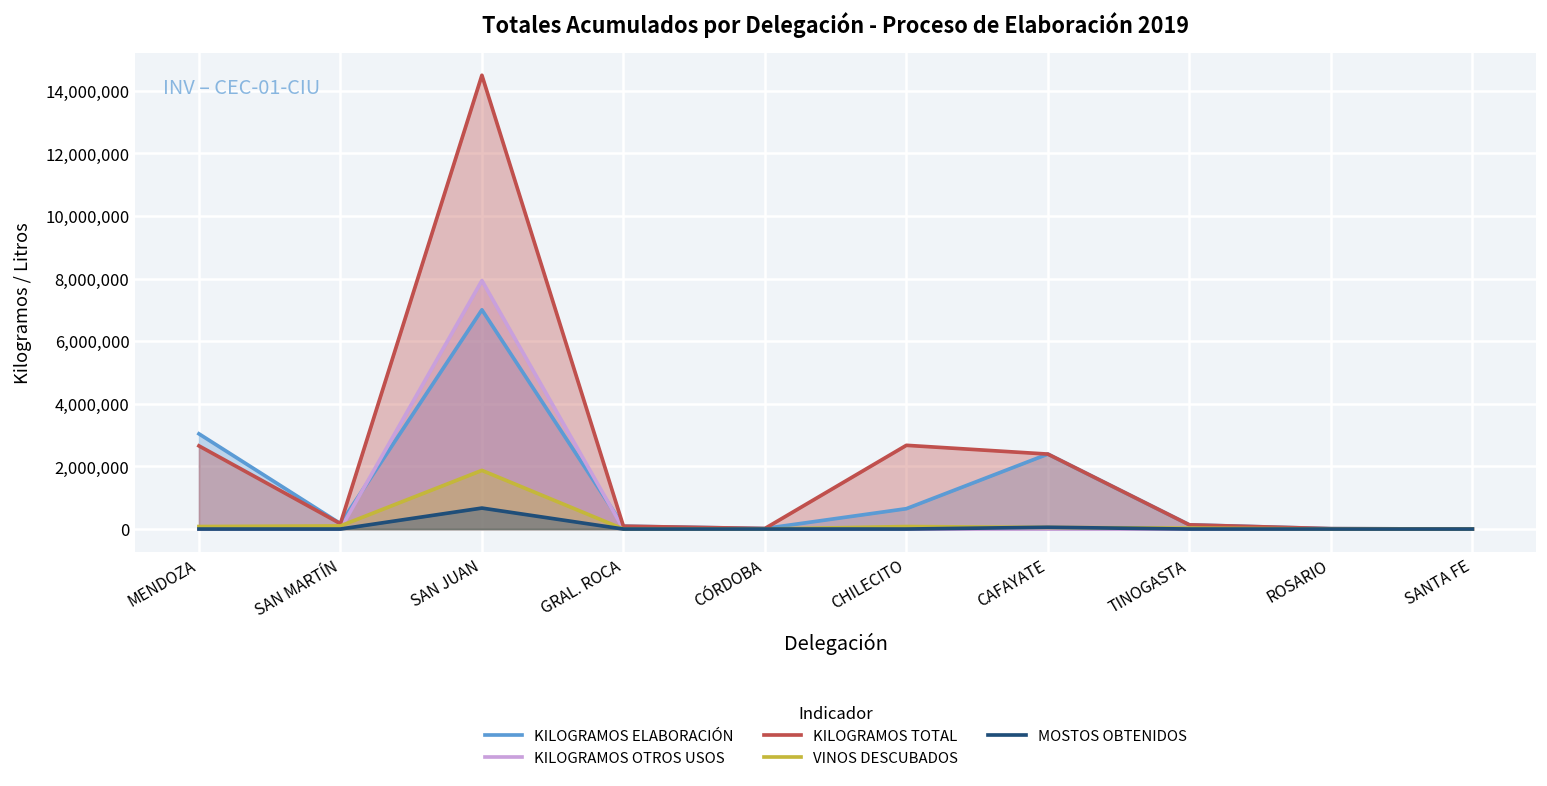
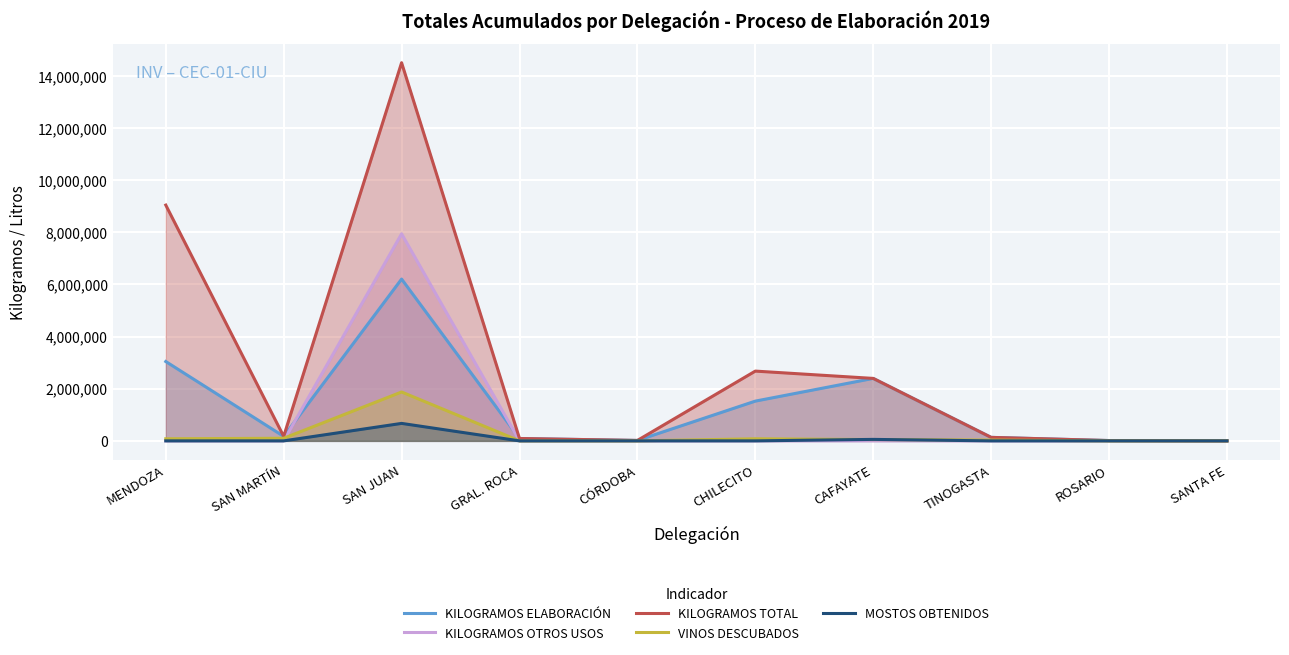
KILOGRAMOS TOTAL, MENDOZA: 2,700,000 -> 9,000,000
KILOGRAMOS ELABORACIÓN, SAN JUAN: 7,000,000 -> 6,200,000
KILOGRAMOS ELABORACIÓN, CHILECITO: 700,000 -> 1,500,000
